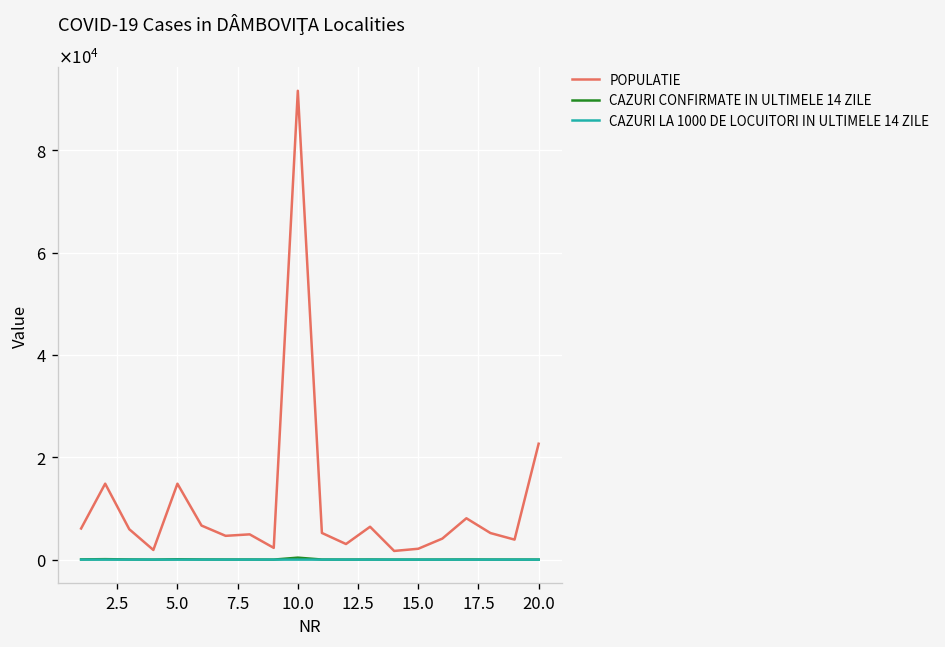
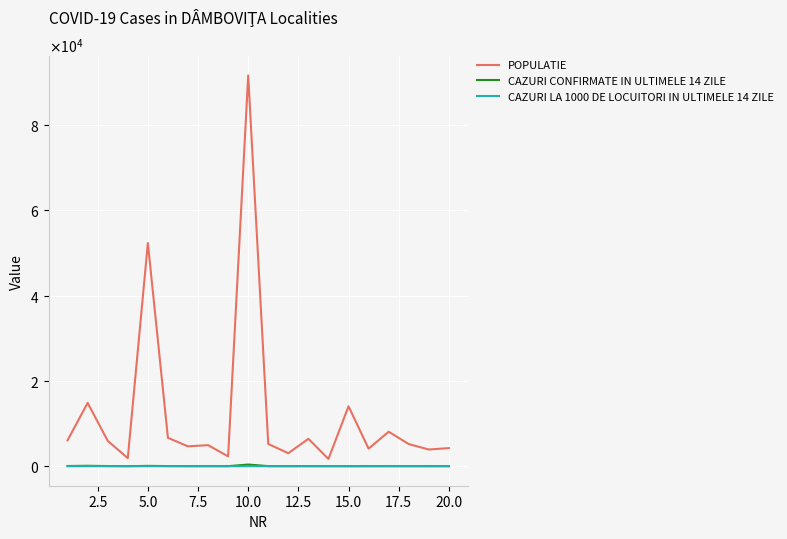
POPULATIE, 5.0: 15000 -> 52000
POPULATIE, 15.0: 2000 -> 14000
POPULATIE, 20.0: 23000 -> 4000
